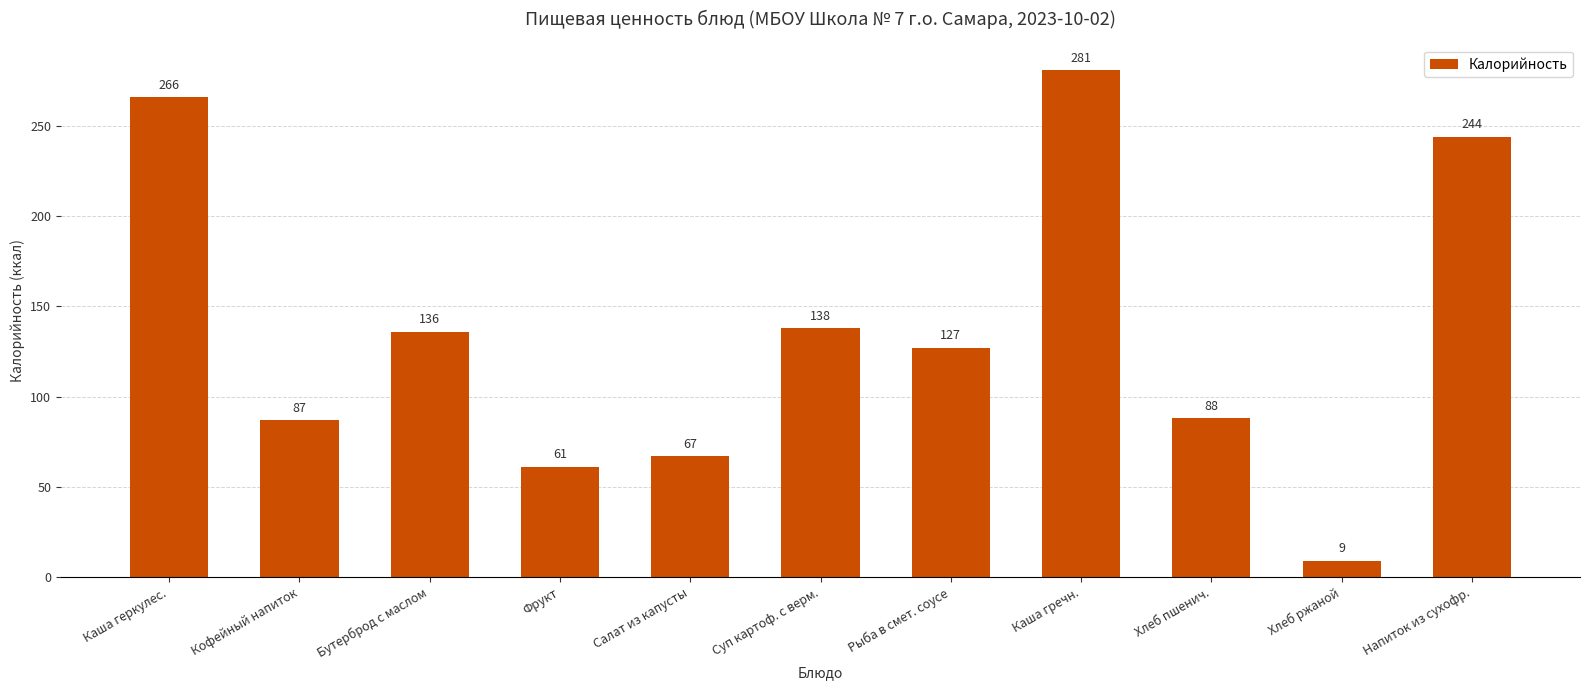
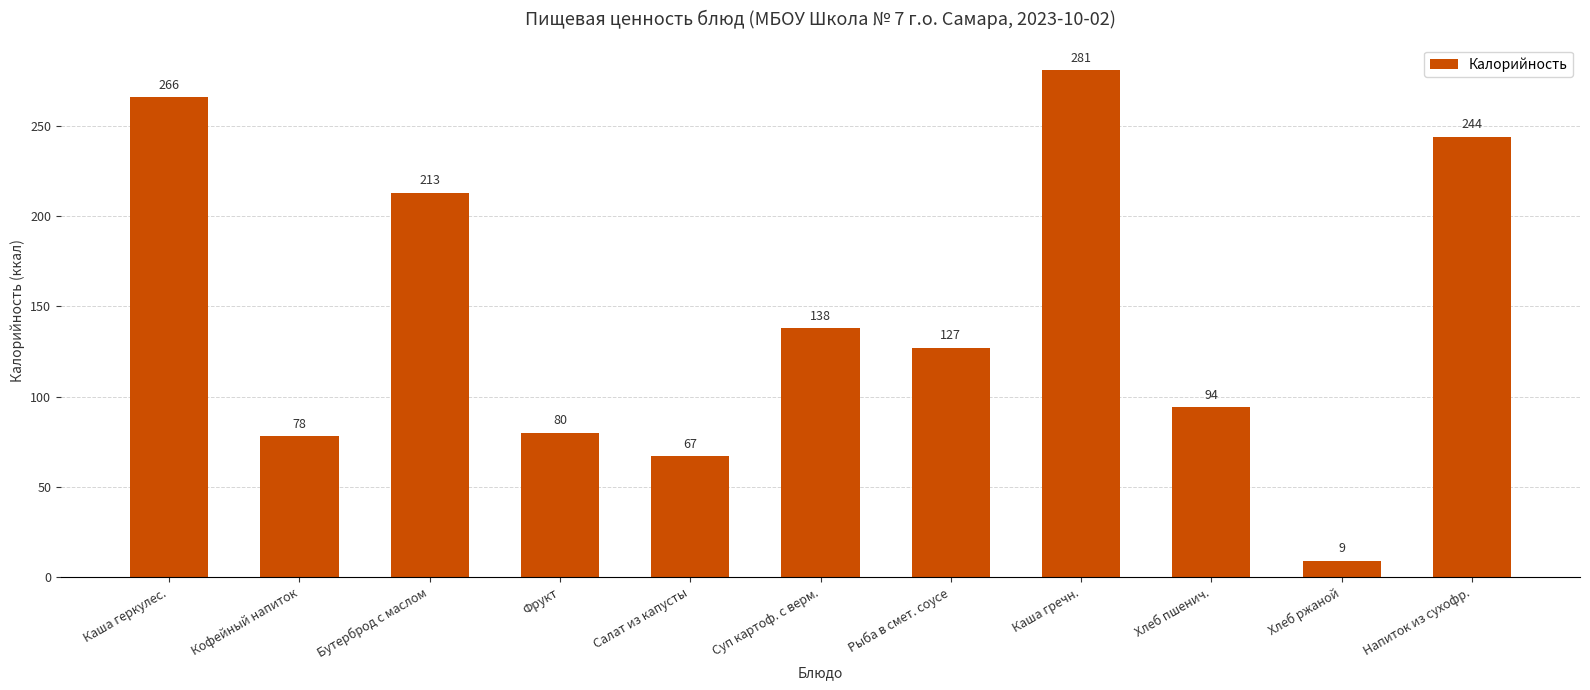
Кофейный напиток: 87 -> 78
Бутерброд с маслом: 136 -> 213
Фрукт: 61 -> 80
Хлеб пшенич.: 88 -> 94
